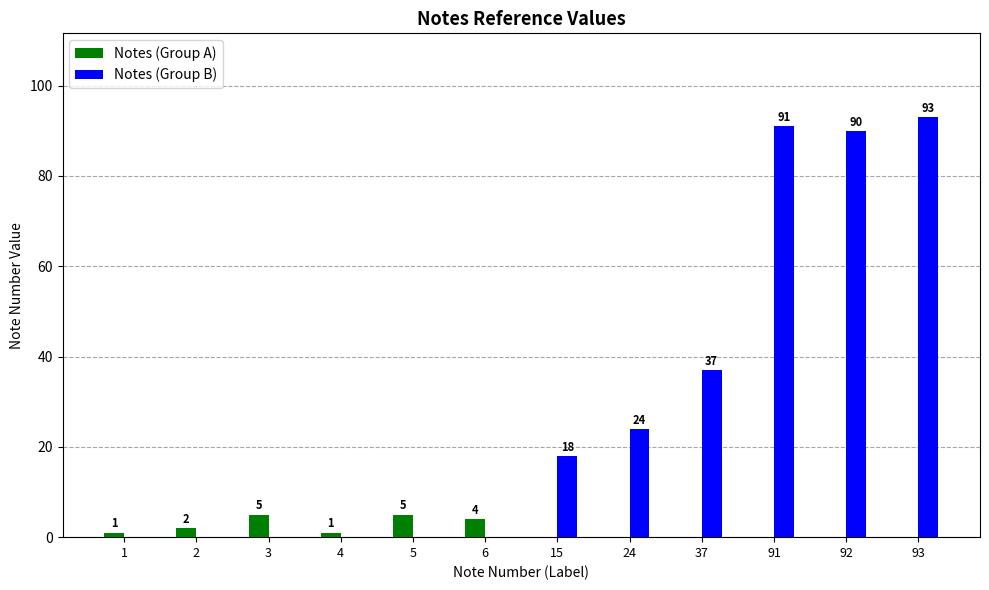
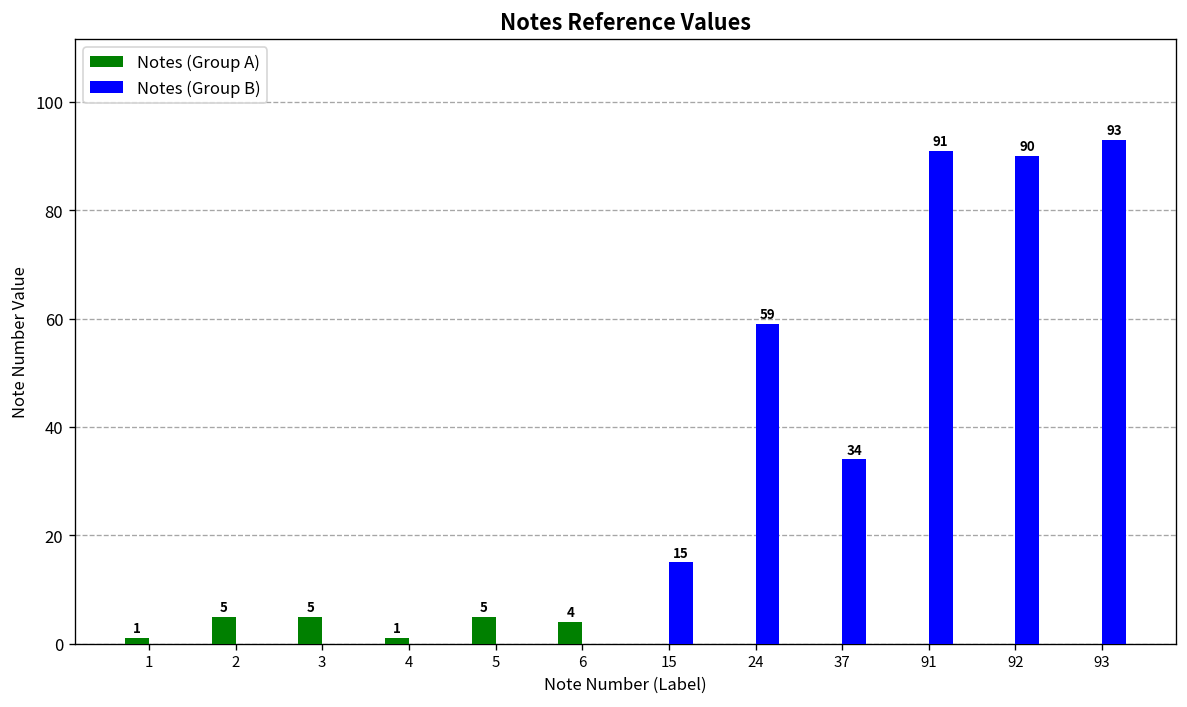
Notes (Group A), 2: 2 -> 5
Notes (Group B), 15: 18 -> 15
Notes (Group B), 24: 24 -> 59
Notes (Group B), 37: 37 -> 34
